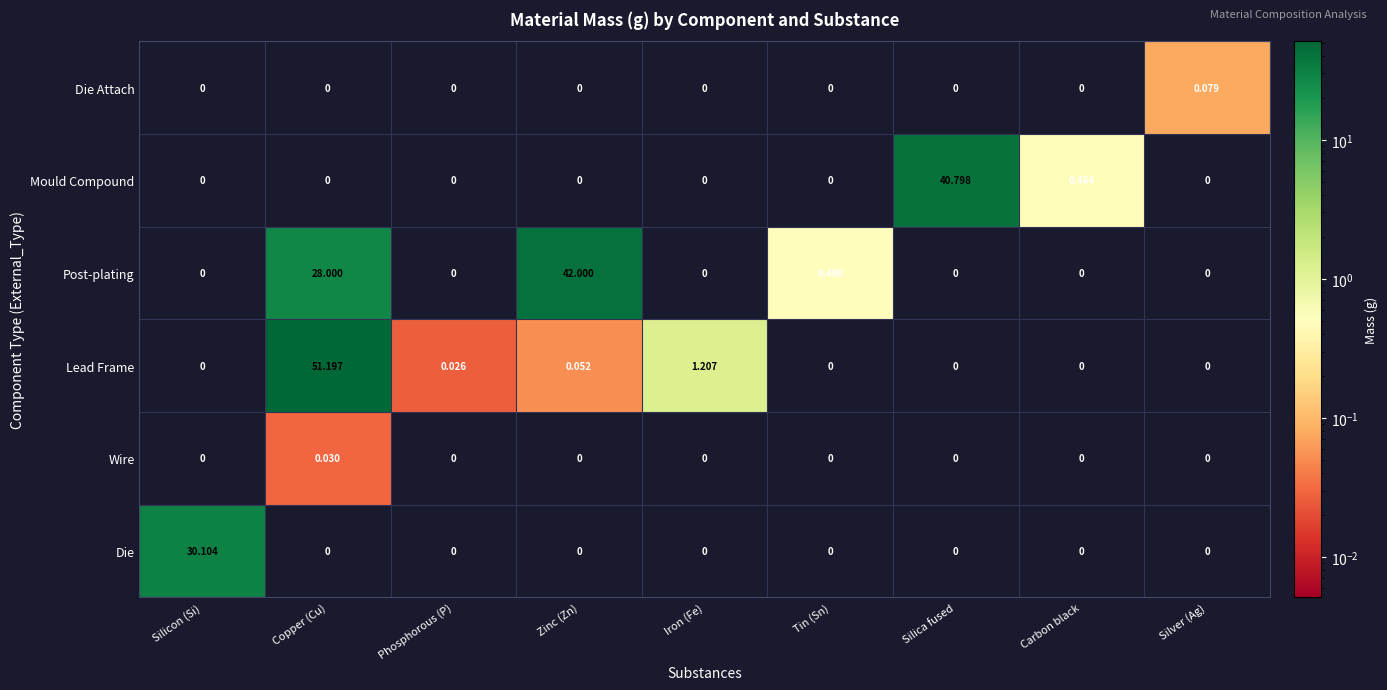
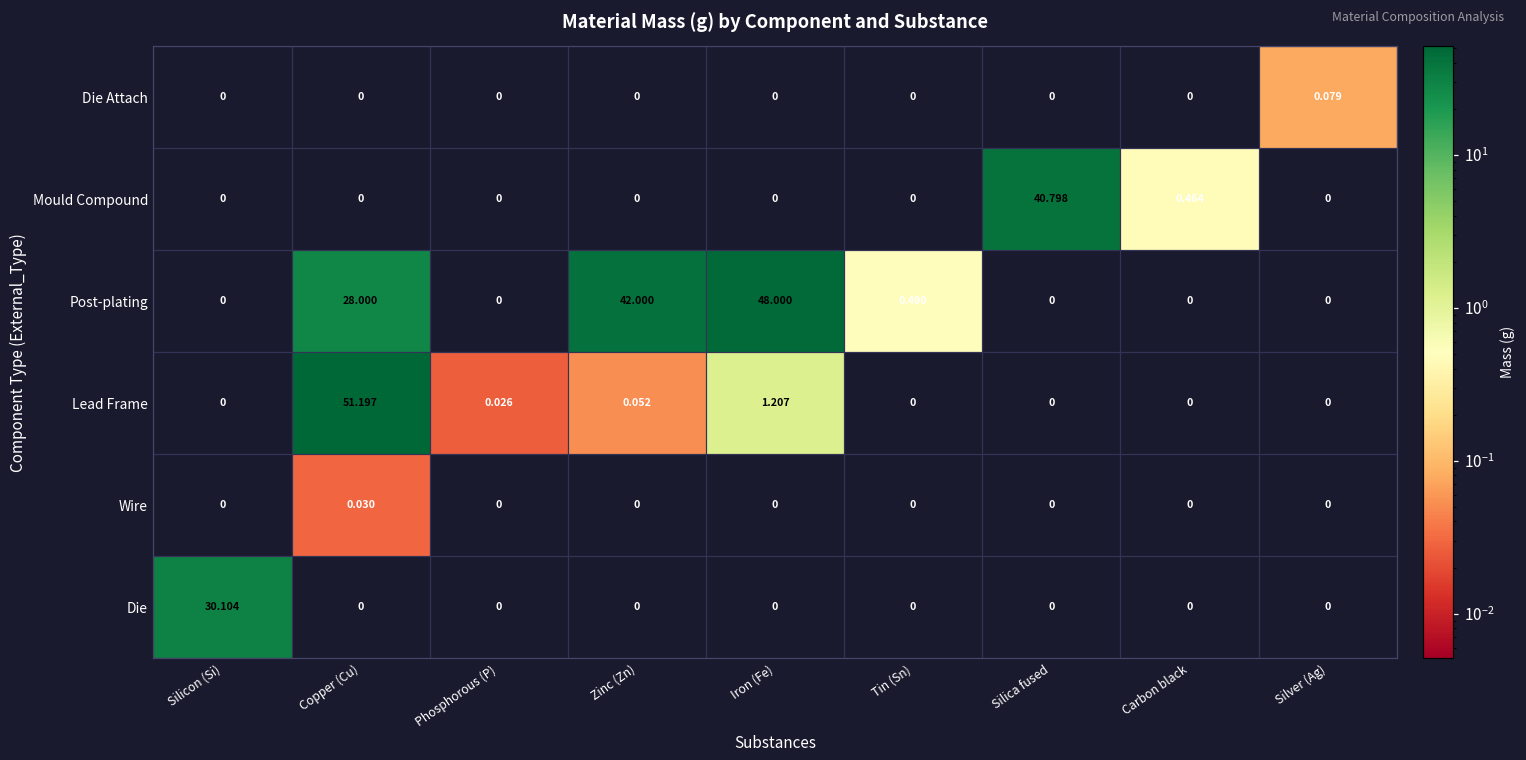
Post-plating, Iron (Fe): 0 -> 48.000
